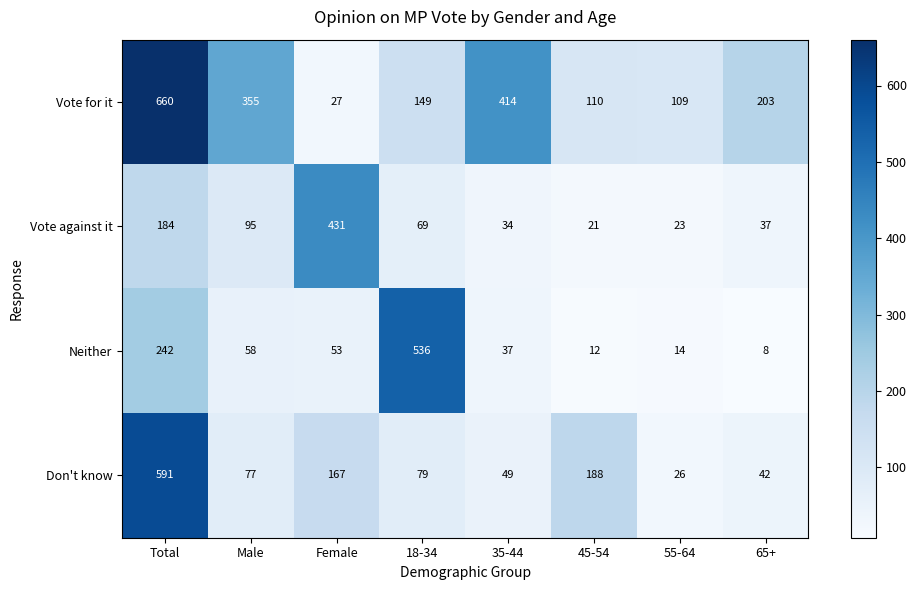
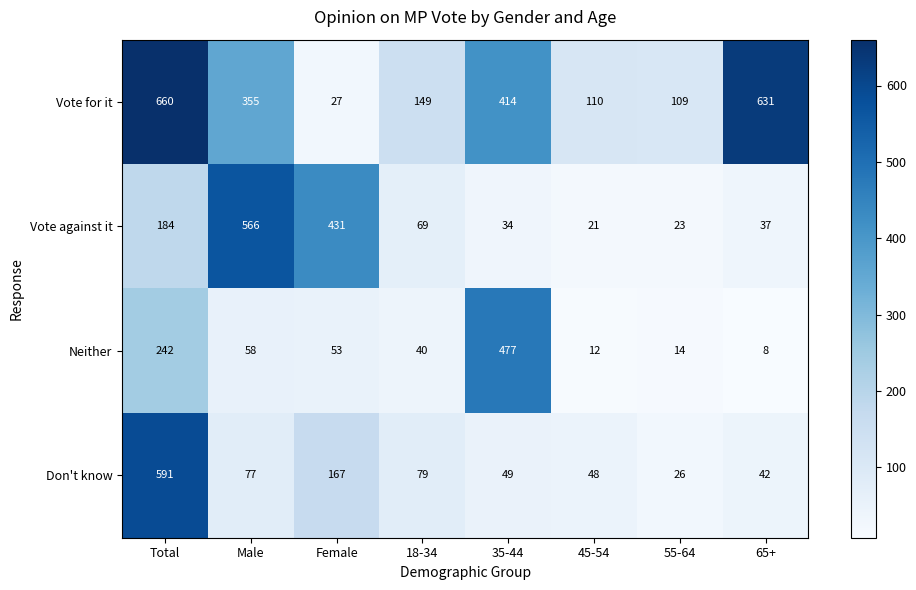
Vote for it, 65+: 203 -> 631
Vote against it, Male: 95 -> 566
Neither, 18-34: 536 -> 40
Neither, 35-44: 37 -> 477
Don't know, 45-54: 188 -> 48
